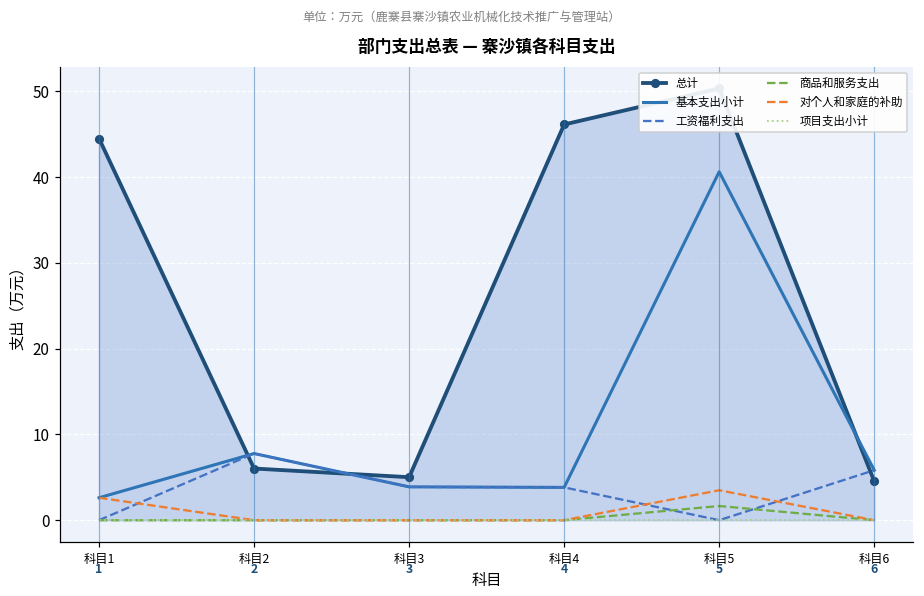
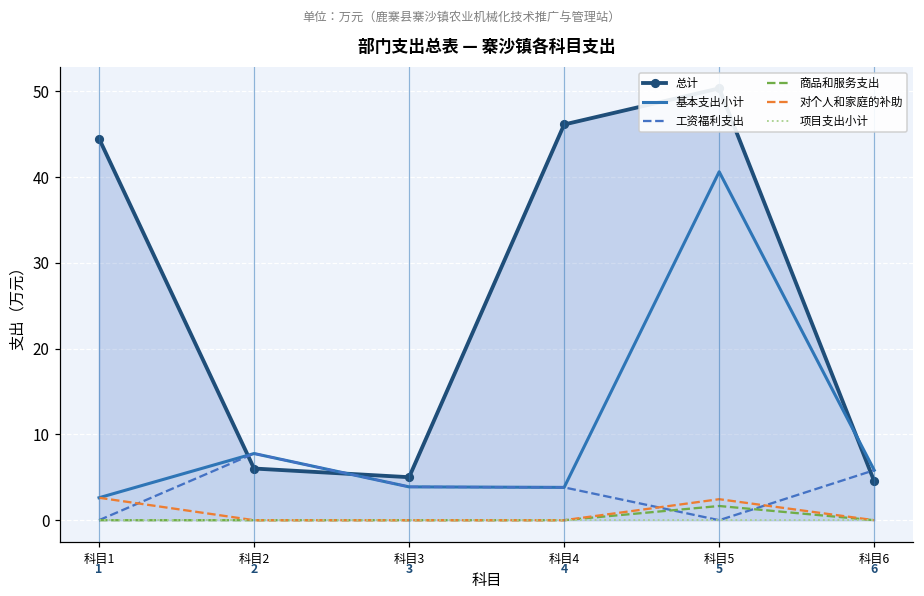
对个人和家庭的补助, 科目5: 3 -> 2
